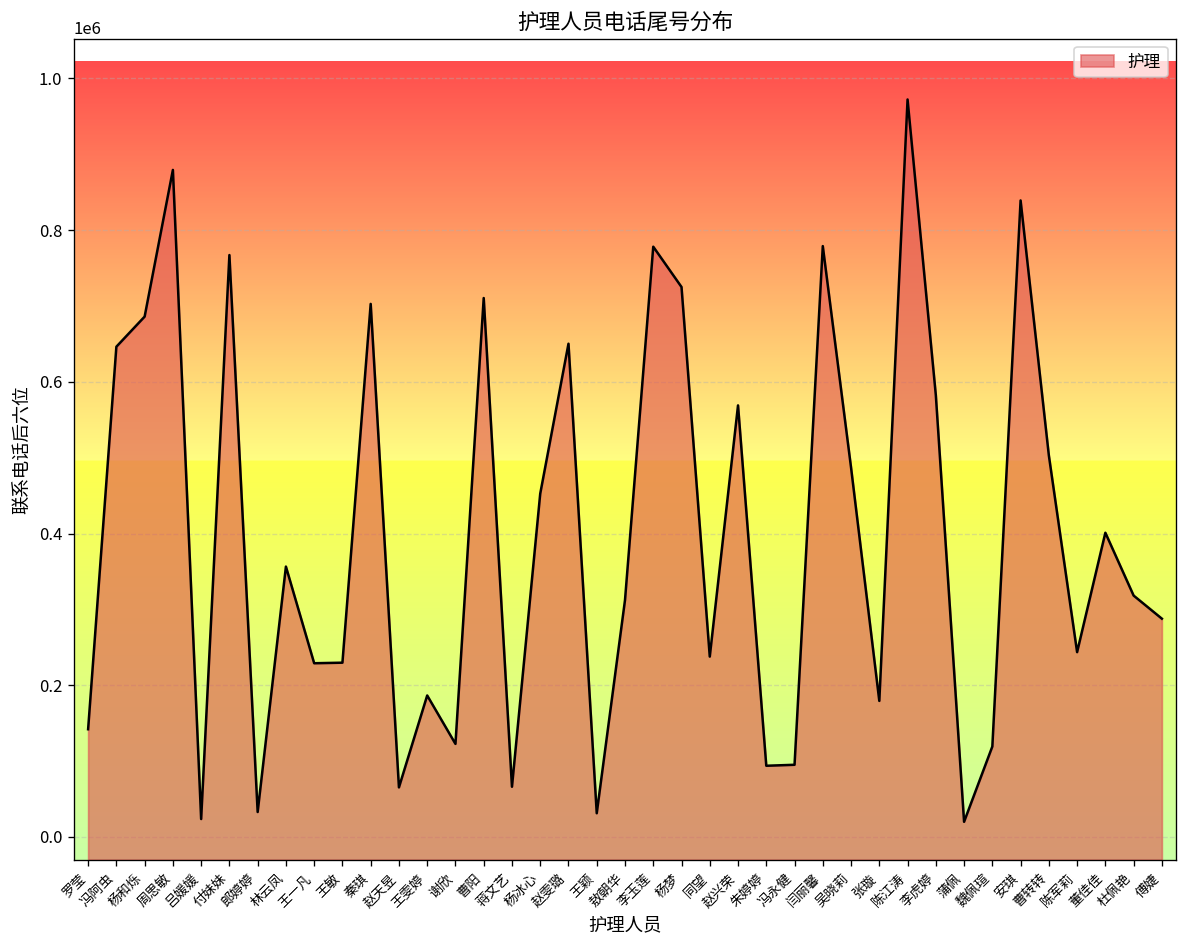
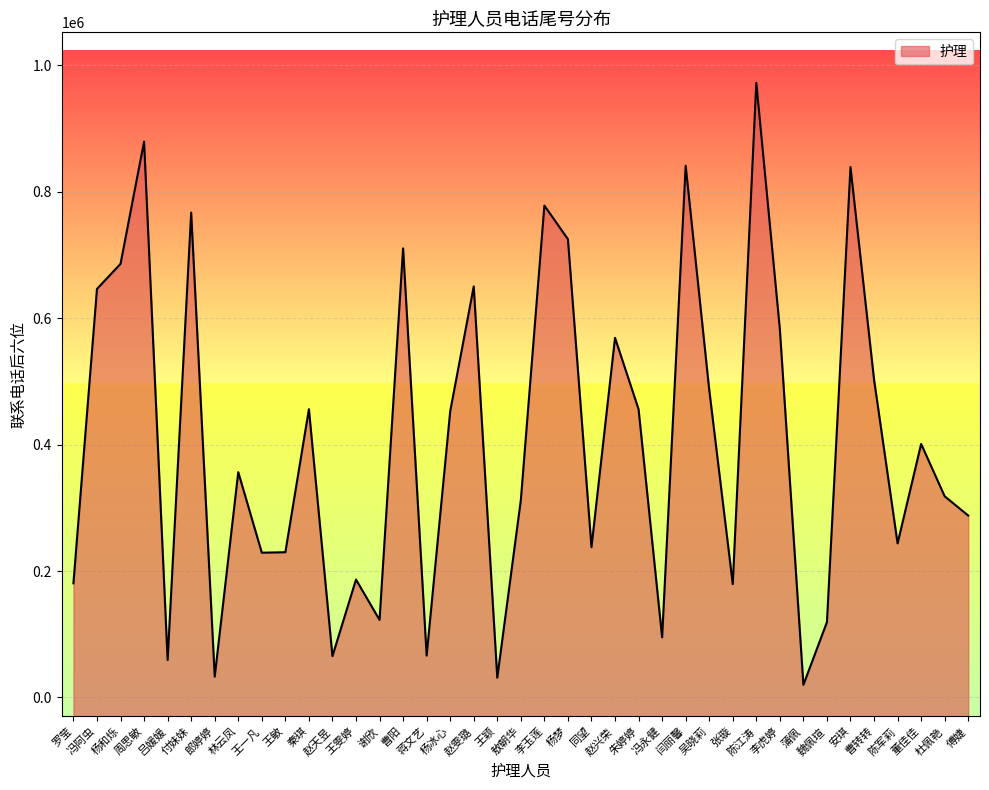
罗莹: 140000 -> 180000
吕媛媛: 20000 -> 60000
秦琪: 700000 -> 460000
朱婷婷: 90000 -> 460000
闫丽馨: 780000 -> 840000
